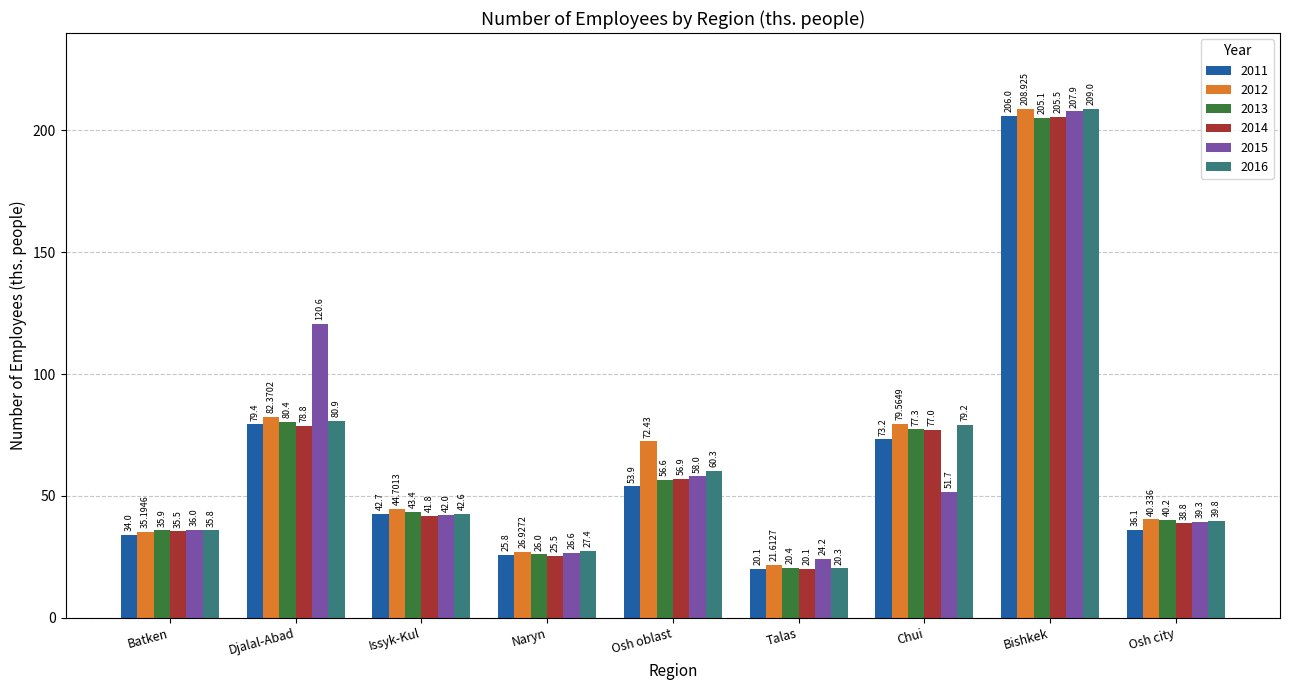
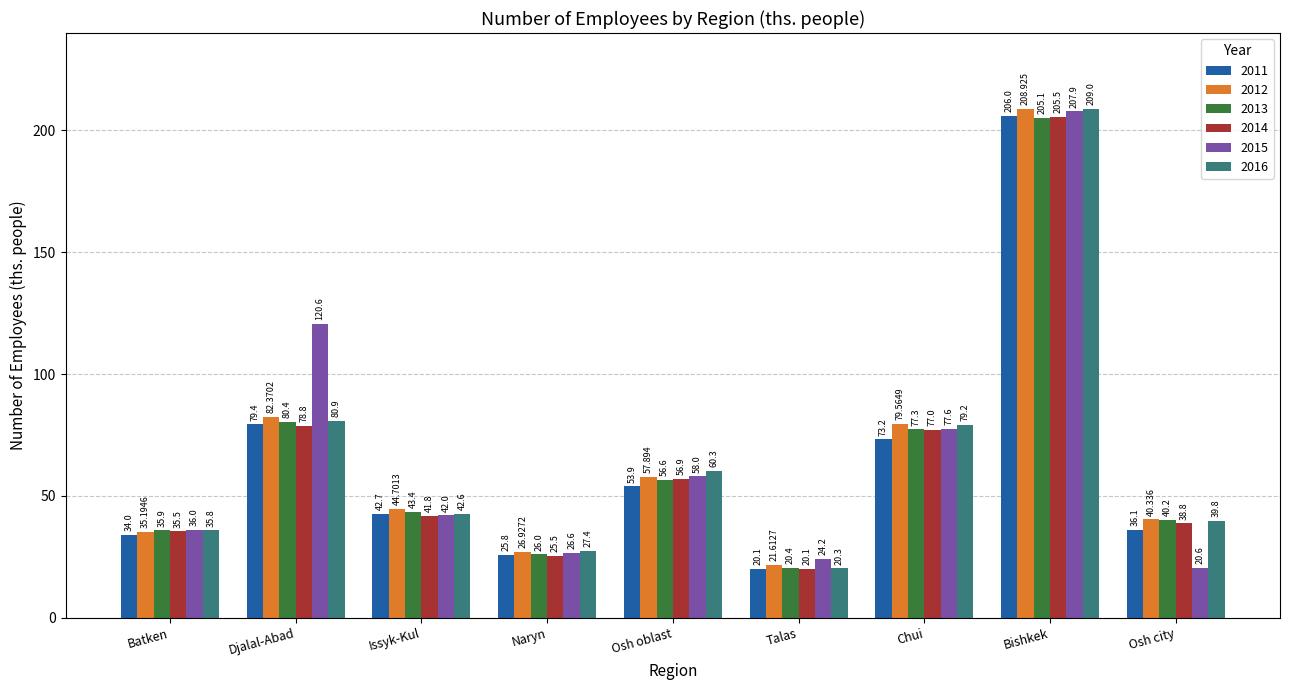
2012, Osh oblast: 72.43 -> 57.894
2015, Chui: 51.7 -> 77.6
2015, Osh city: 39.3 -> 20.6
